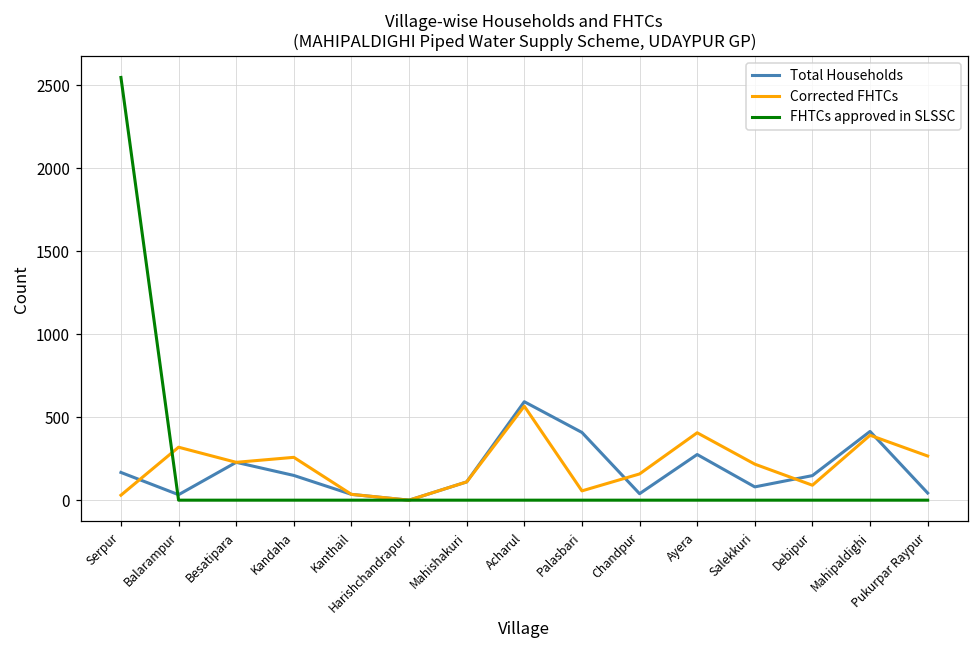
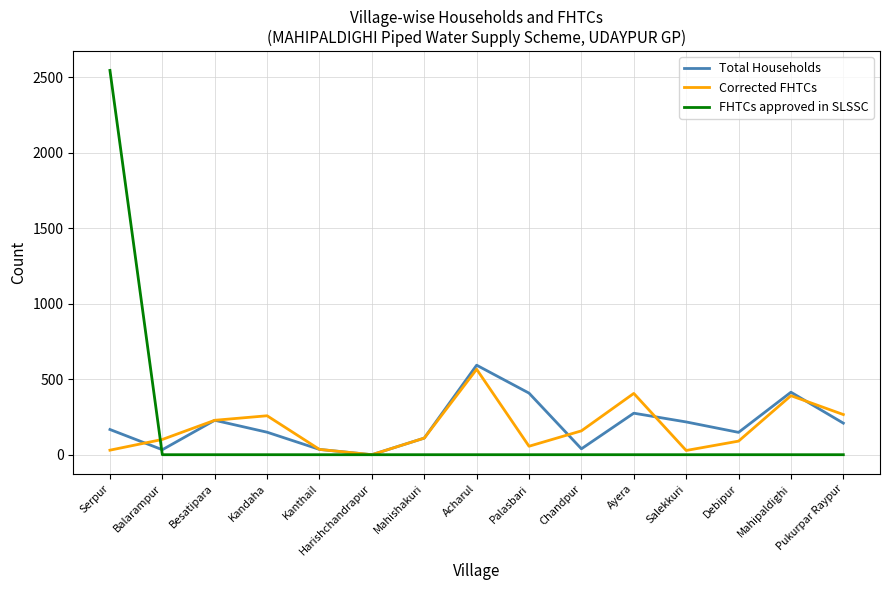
Corrected FHTCs, Balarampur: 320 -> 100
Total Households, Salekkuri: 80 -> 220
Corrected FHTCs, Salekkuri: 220 -> 30
Total Households, Pukurpar Raypur: 40 -> 210
